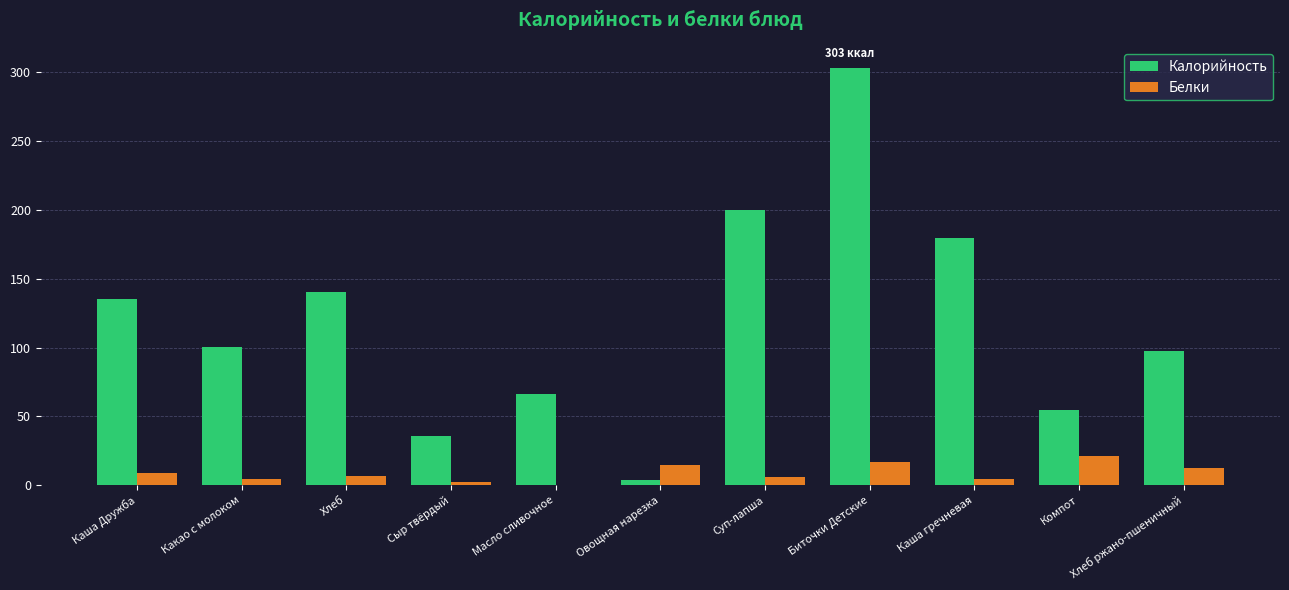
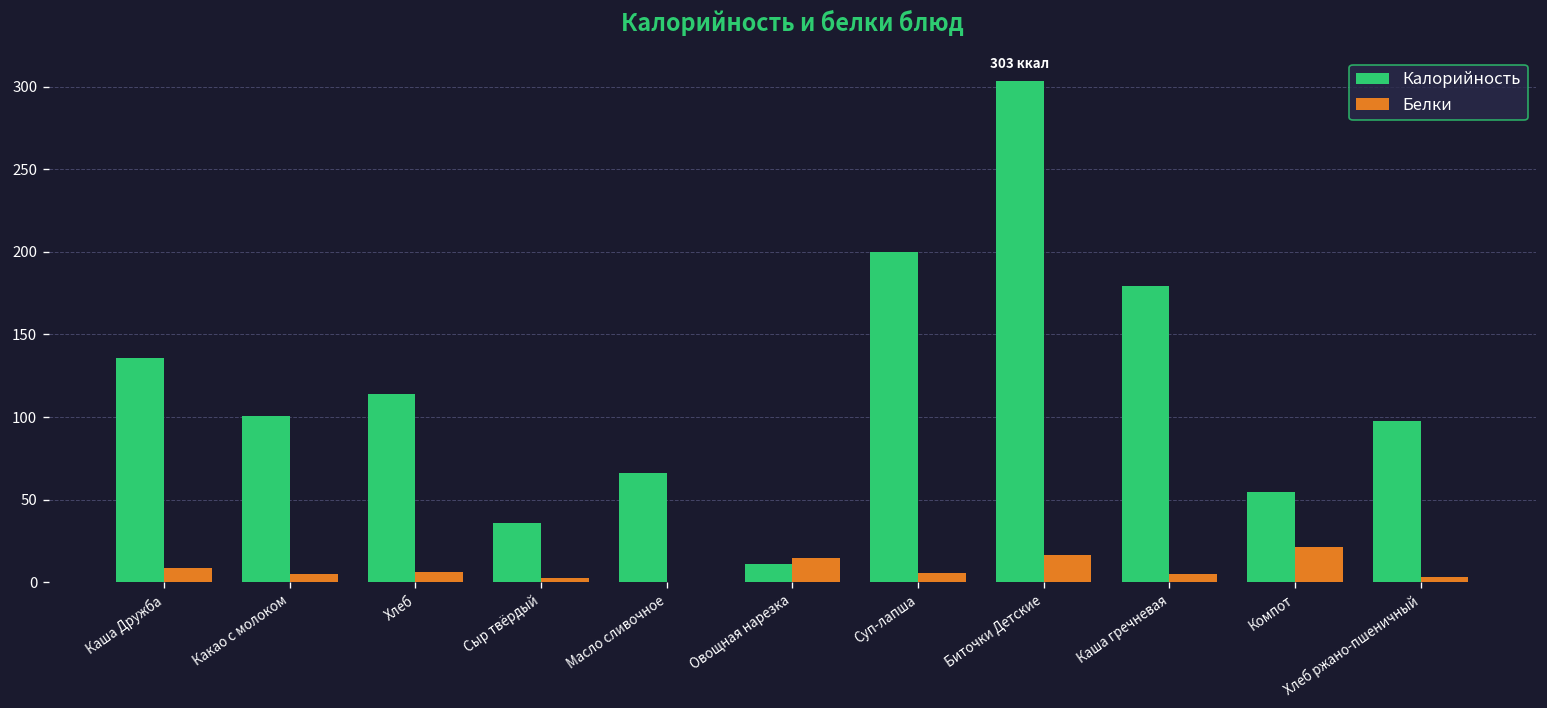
Калорийность, Хлеб: 140 -> 114
Калорийность, Овощная нарезка: 4 -> 11
Белки, Хлеб ржано-пшеничный: 12 -> 3
